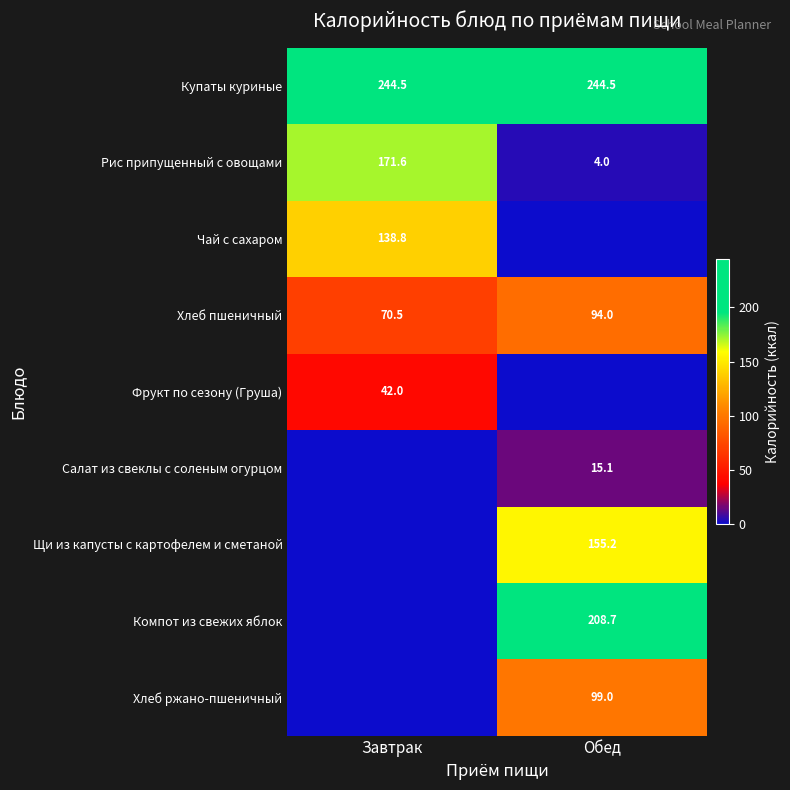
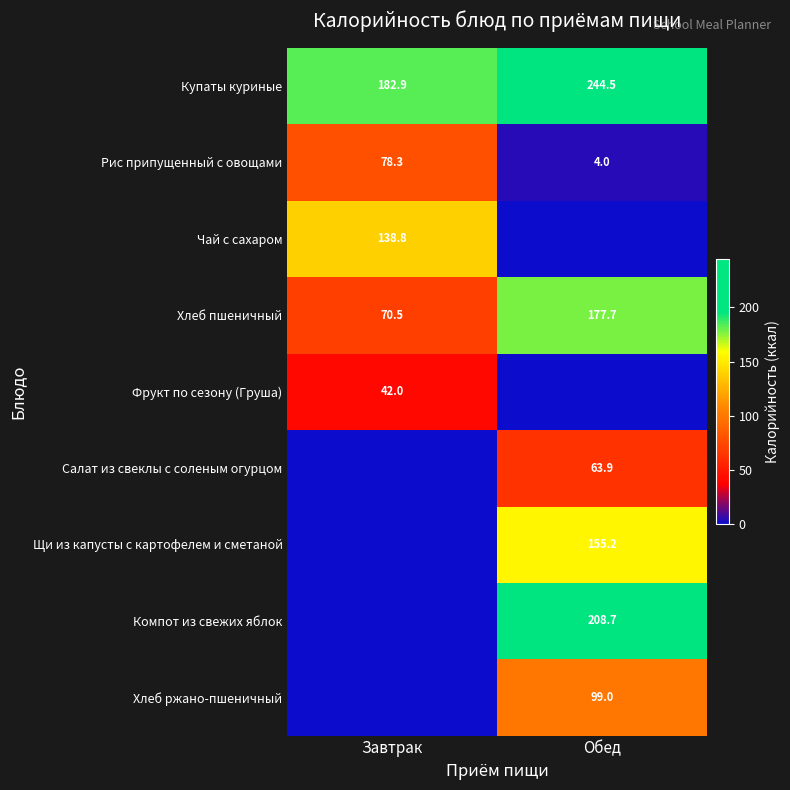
Купаты куриные, Завтрак: 244.5 -> 182.9
Рис припущенный с овощами, Завтрак: 171.6 -> 78.3
Хлеб пшеничный, Обед: 94.0 -> 177.7
Салат из свеклы с соленым огурцом, Обед: 15.1 -> 63.9
